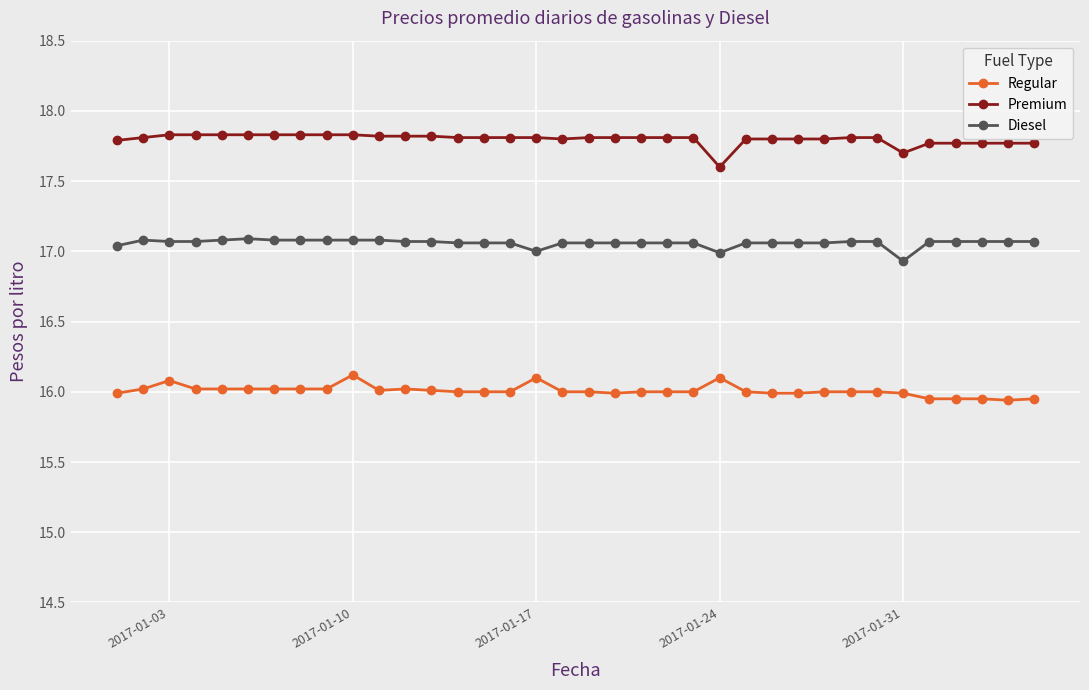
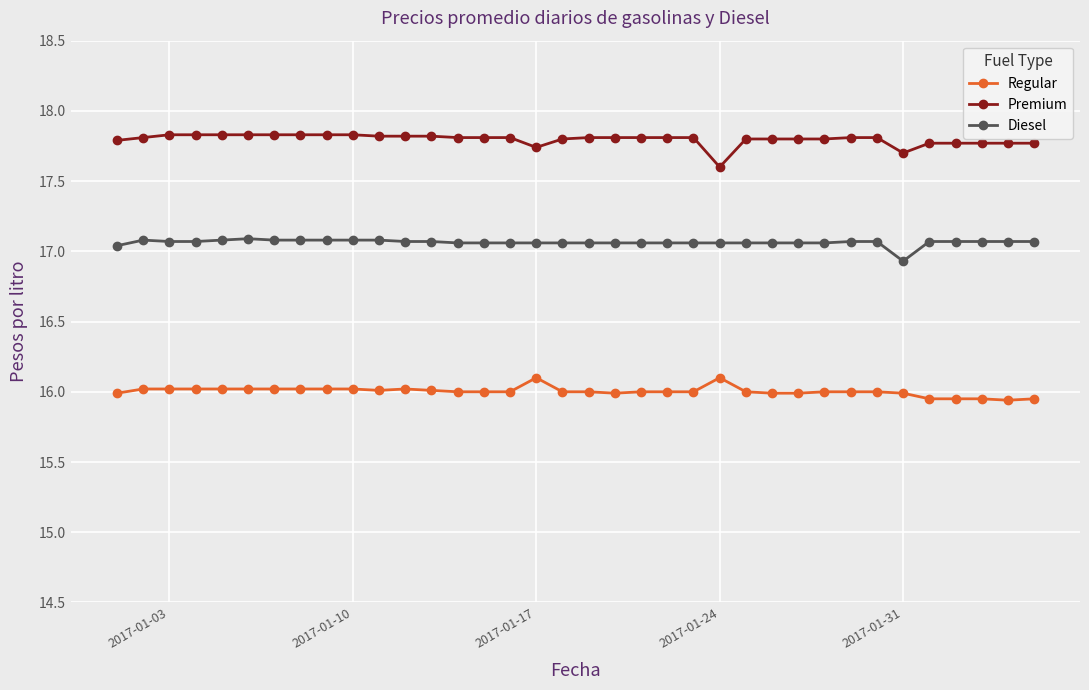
Regular, 2017-01-03: 16.08 -> 16.02
Regular, 2017-01-10: 16.12 -> 16.02
Premium, 2017-01-17: 17.81 -> 17.74
Diesel, 2017-01-17: 17.00 -> 17.06
Diesel, 2017-01-24: 16.99 -> 17.06
